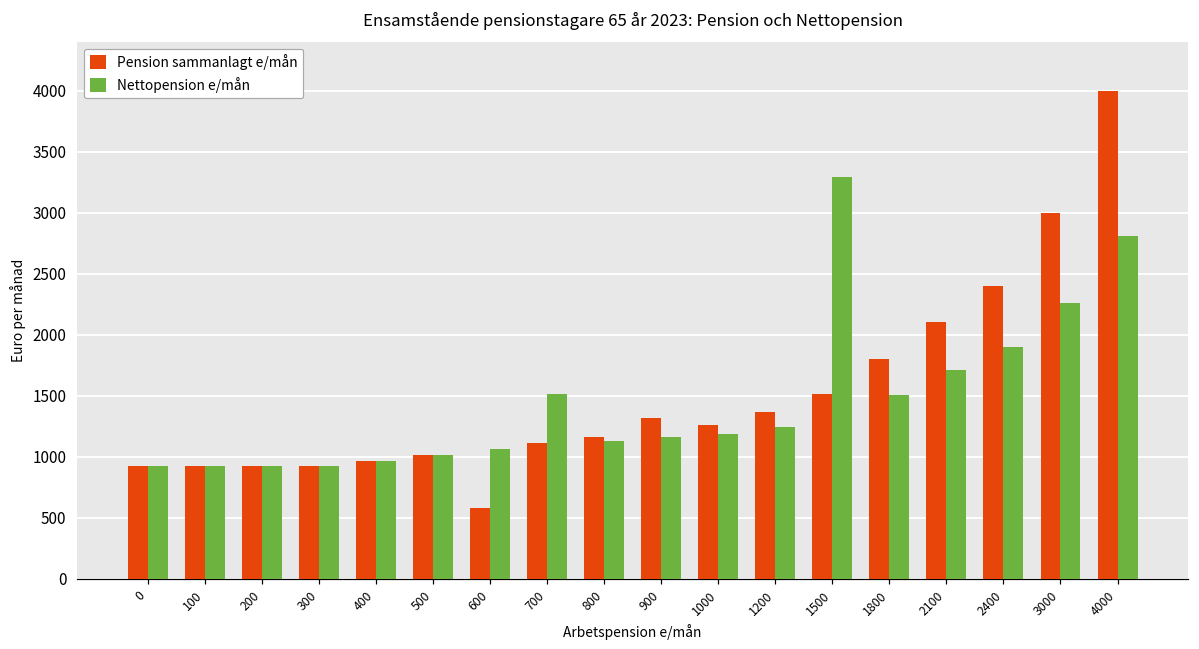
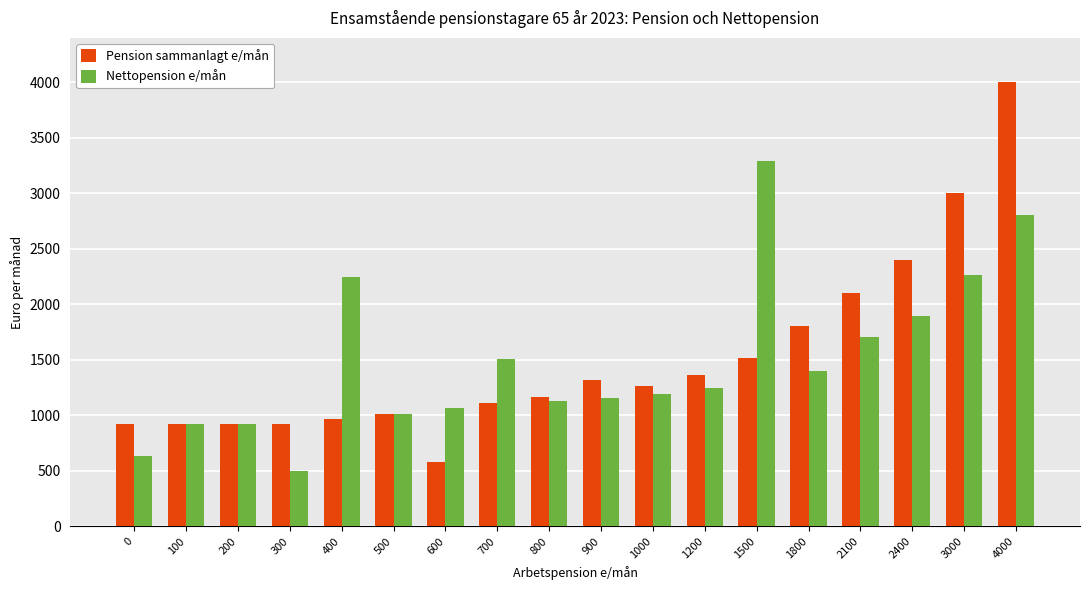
Nettopension e/mån, 0: 920 -> 630
Nettopension e/mån, 300: 920 -> 500
Nettopension e/mån, 400: 960 -> 2240
Nettopension e/mån, 1800: 1510 -> 1390
